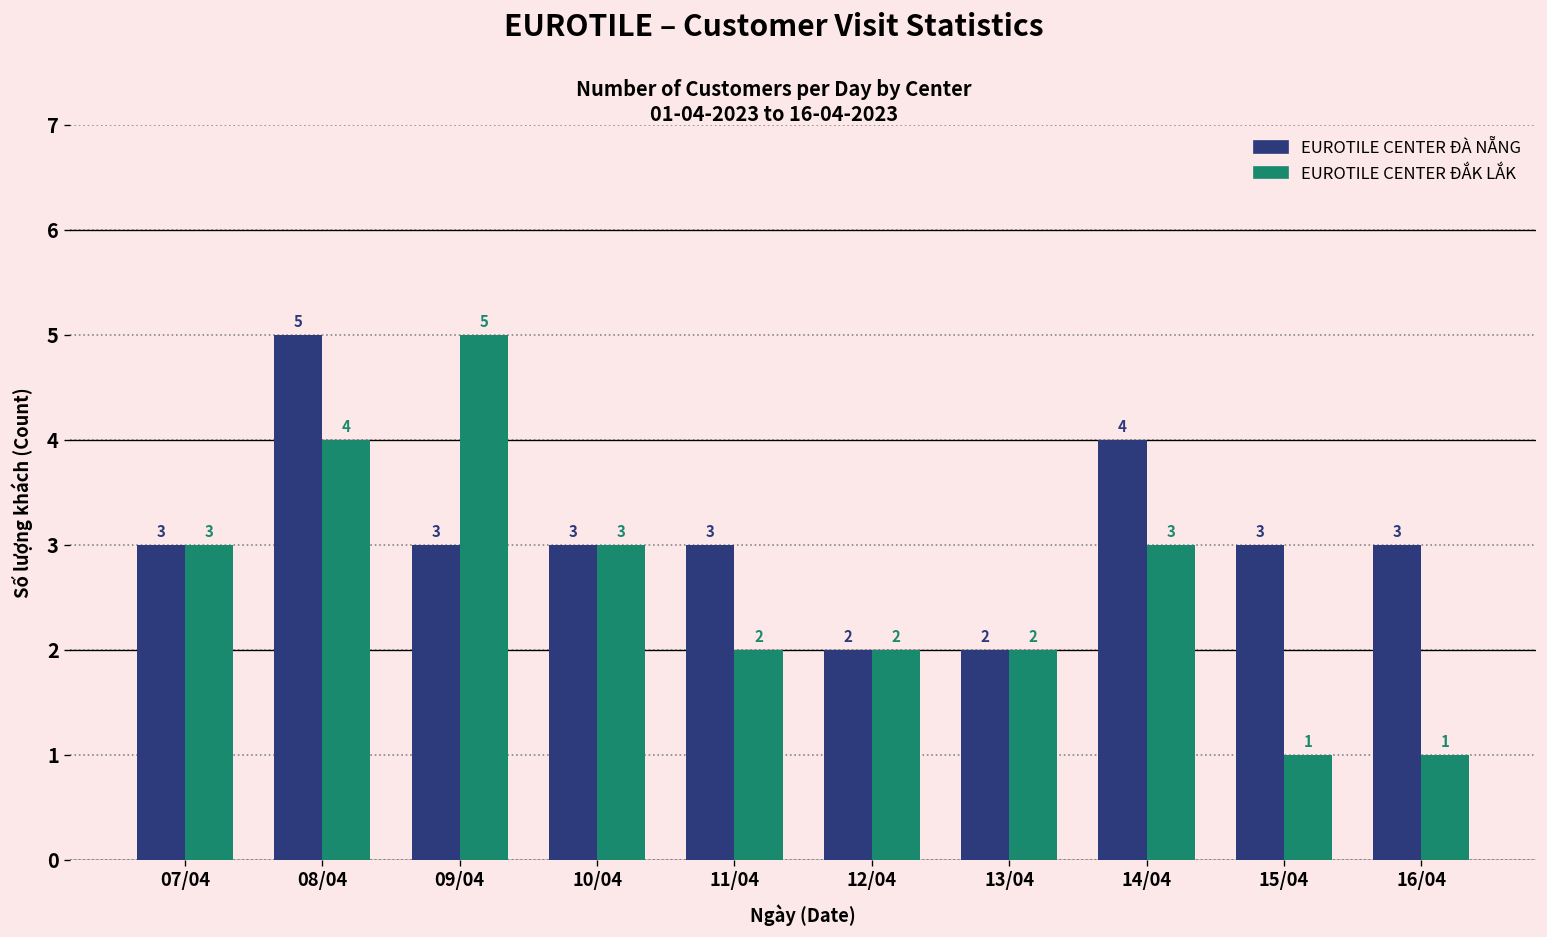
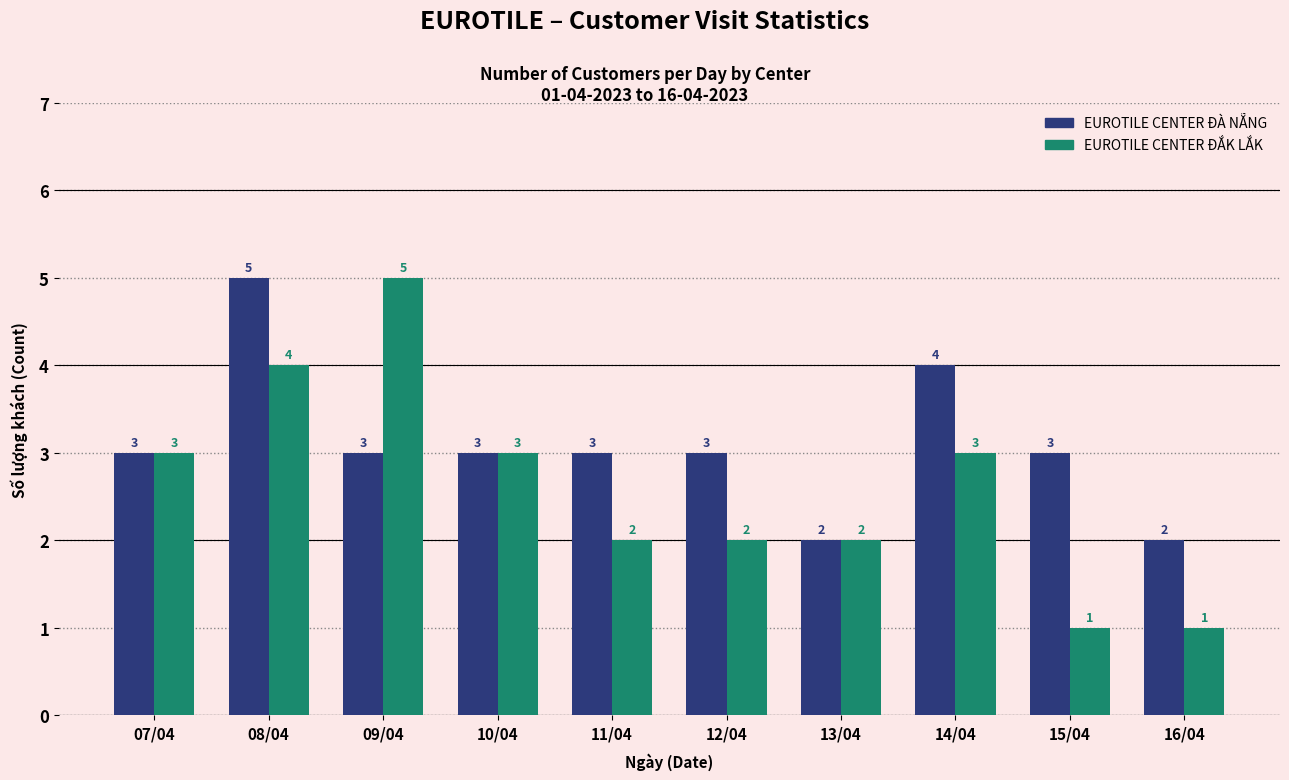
EUROTILE CENTER ĐÀ NẴNG, 12/04: 2 -> 3
EUROTILE CENTER ĐÀ NẴNG, 16/04: 3 -> 2
